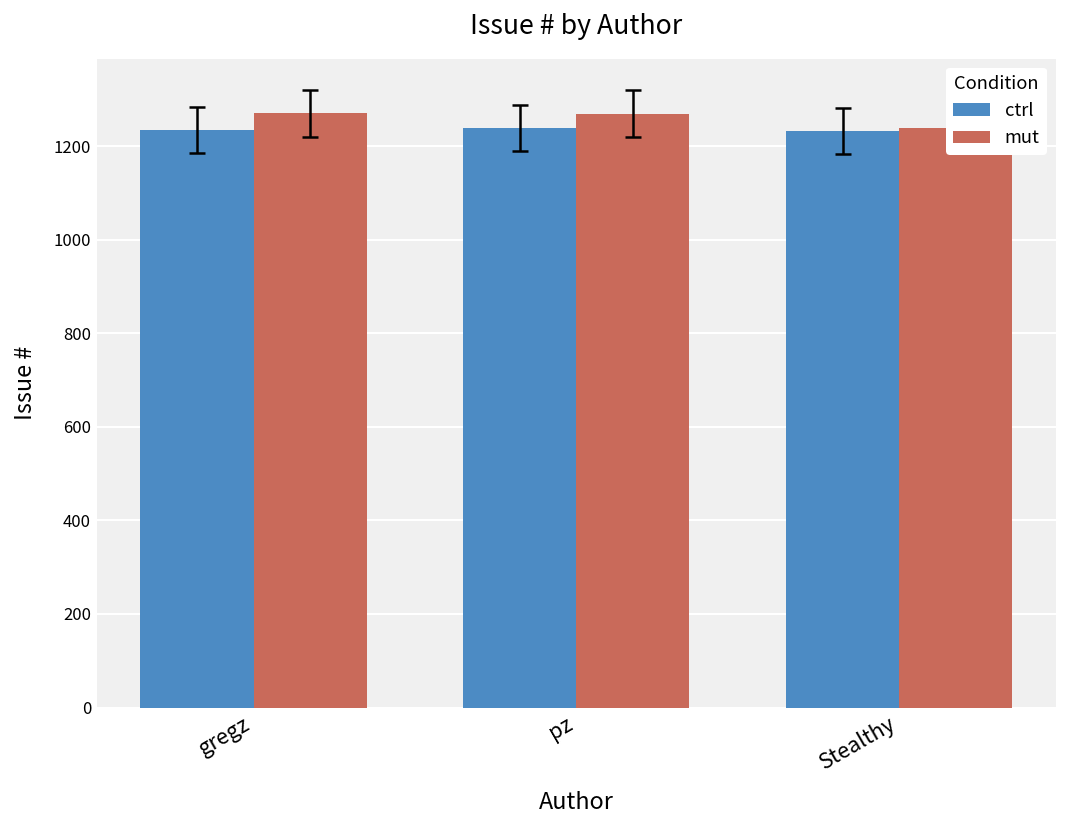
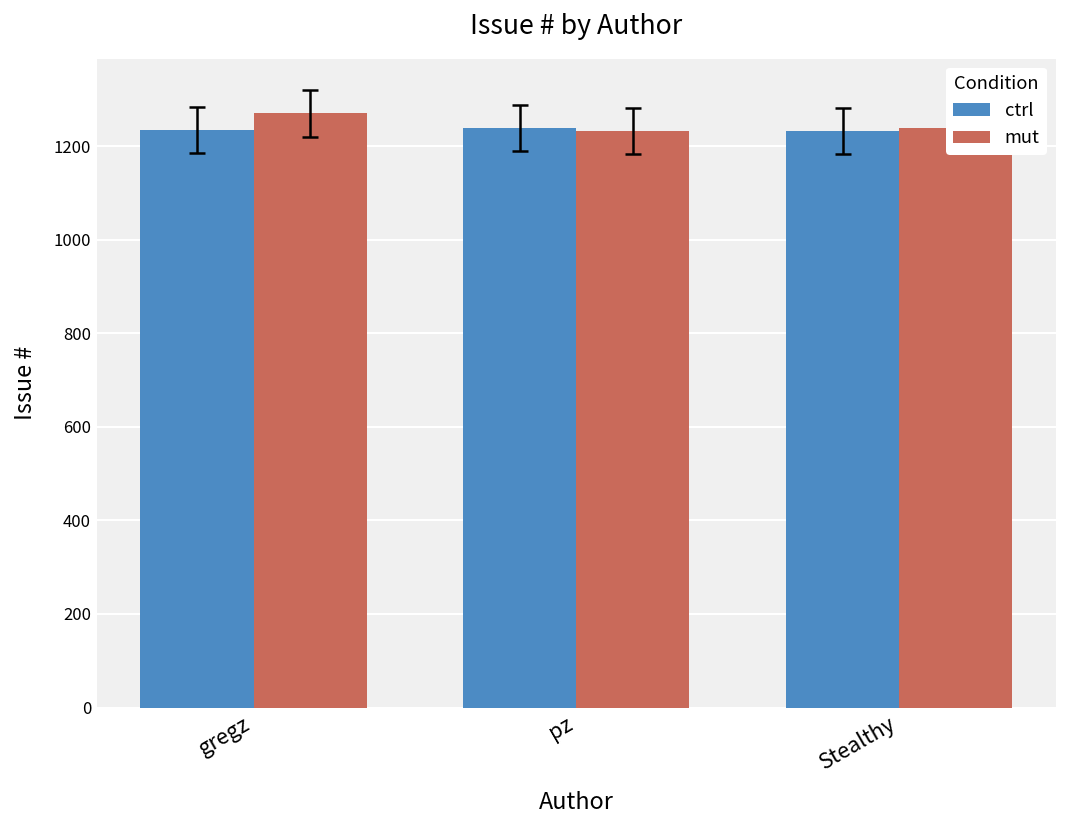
mut, pz: 1270 -> 1230
